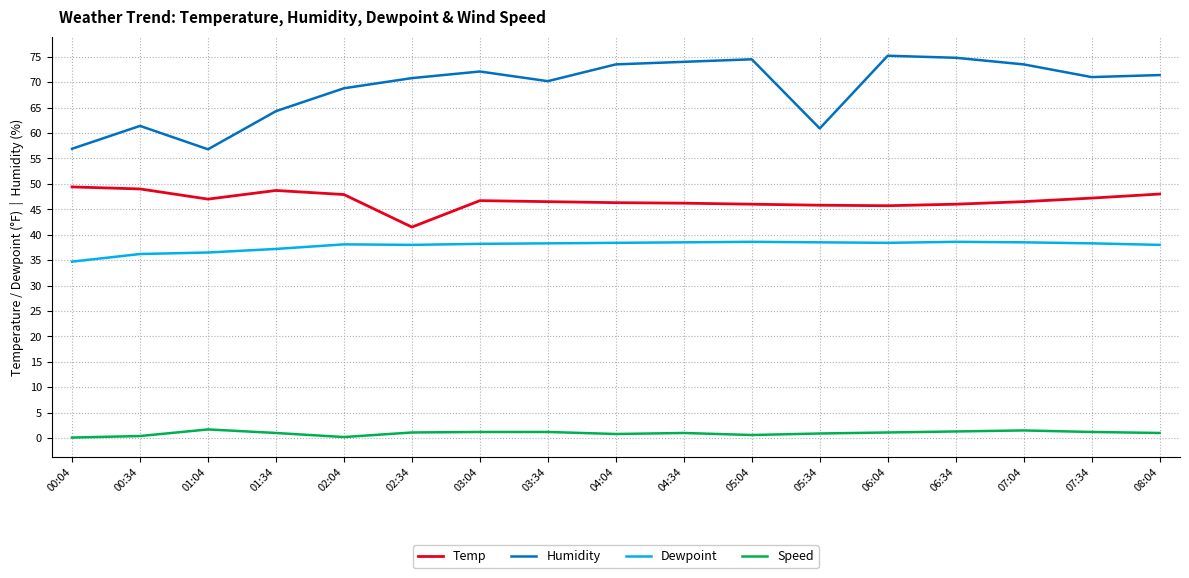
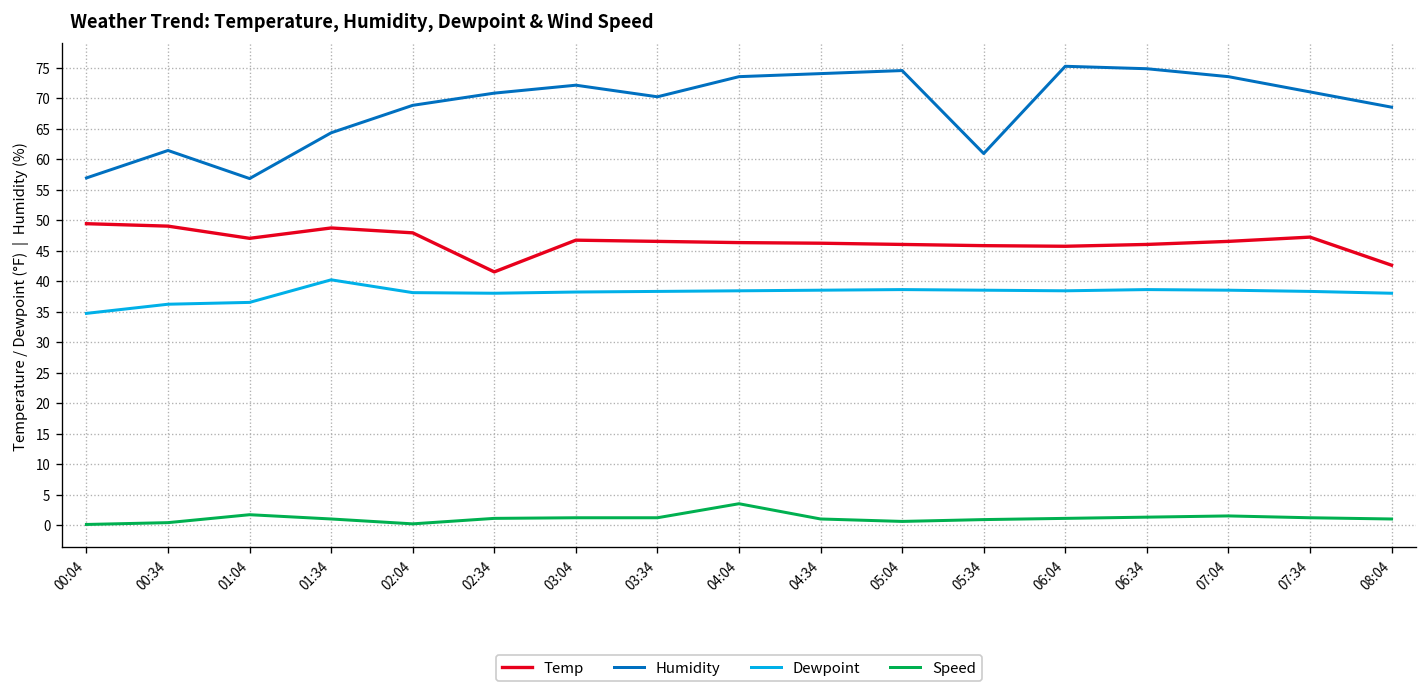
Dewpoint, 01:34: 37 -> 40
Speed, 04:04: 1 -> 4
Temp, 08:04: 48 -> 43
Humidity, 08:04: 71 -> 69
